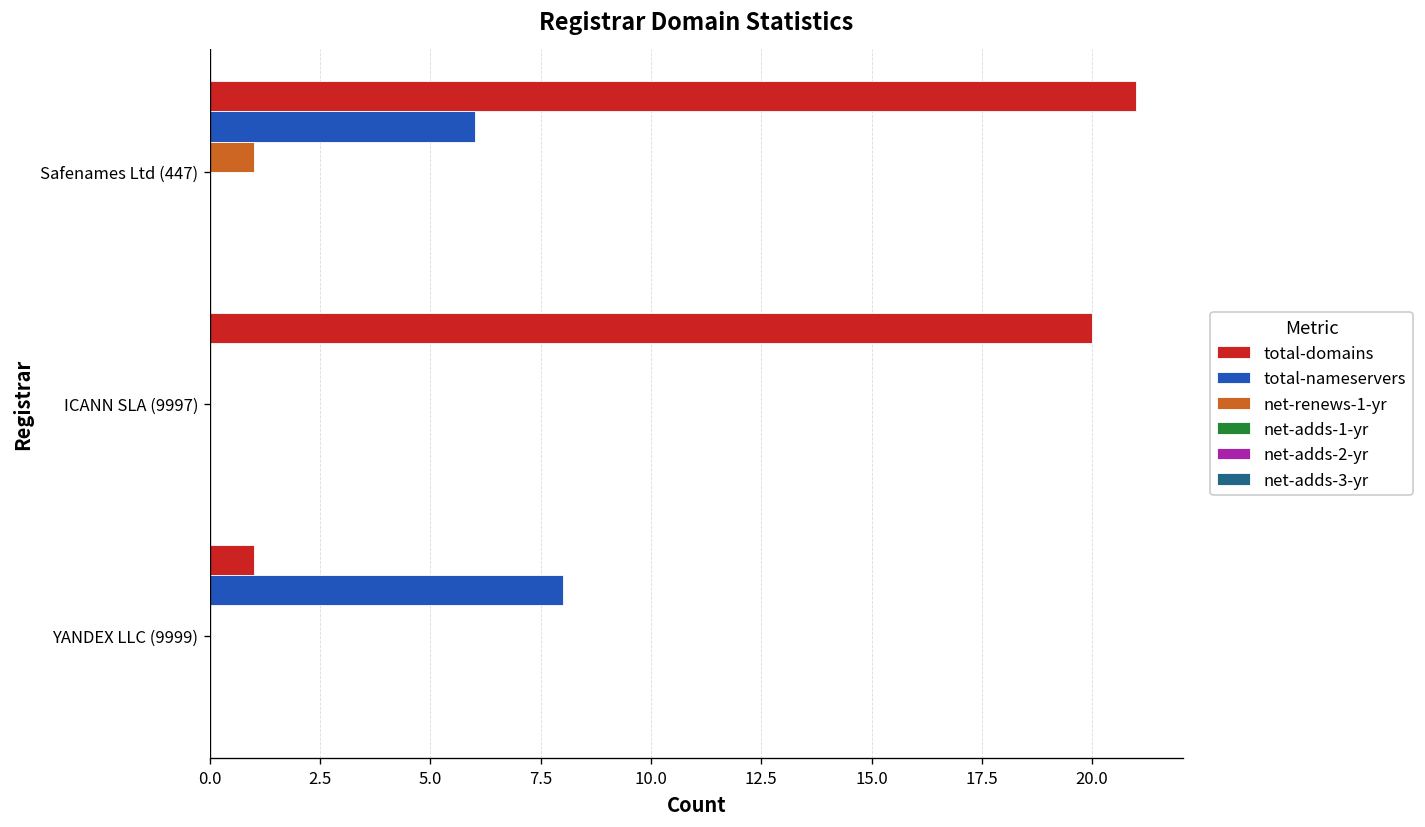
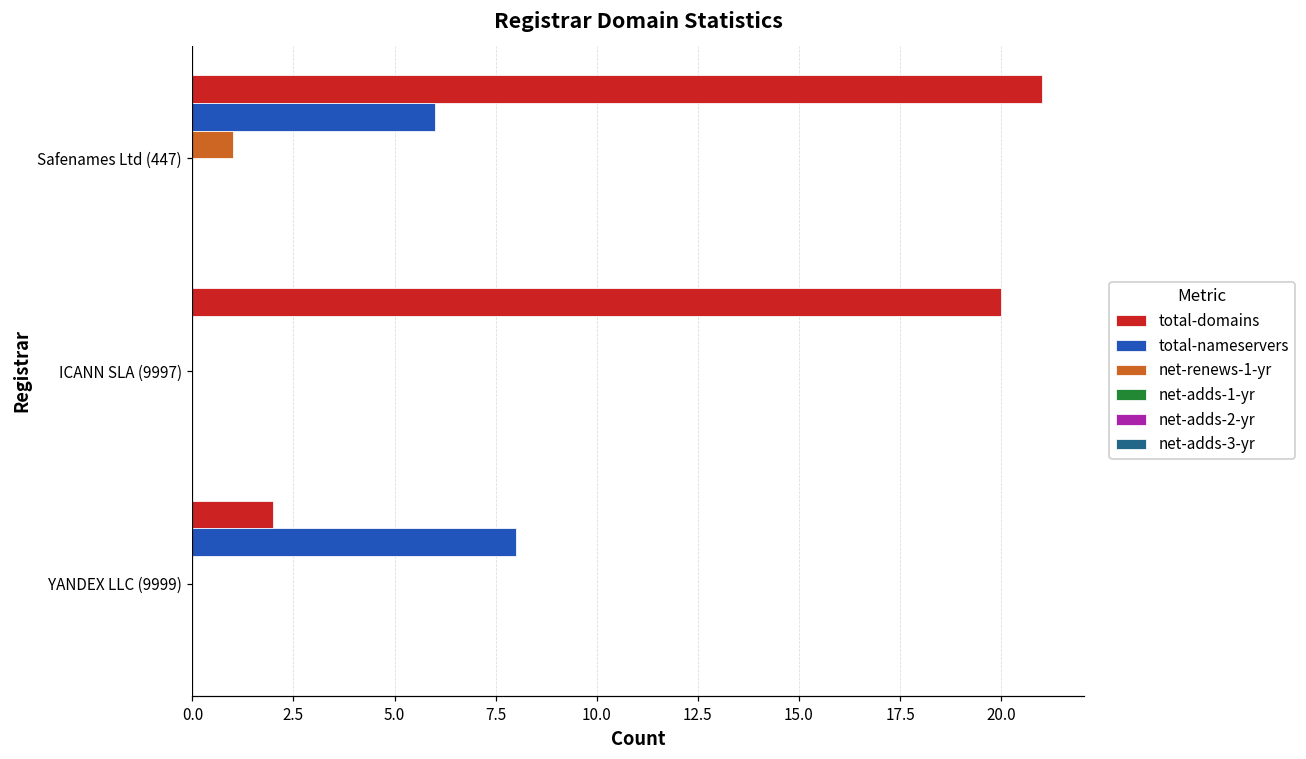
total-domains, YANDEX LLC (9999): 1 -> 2
